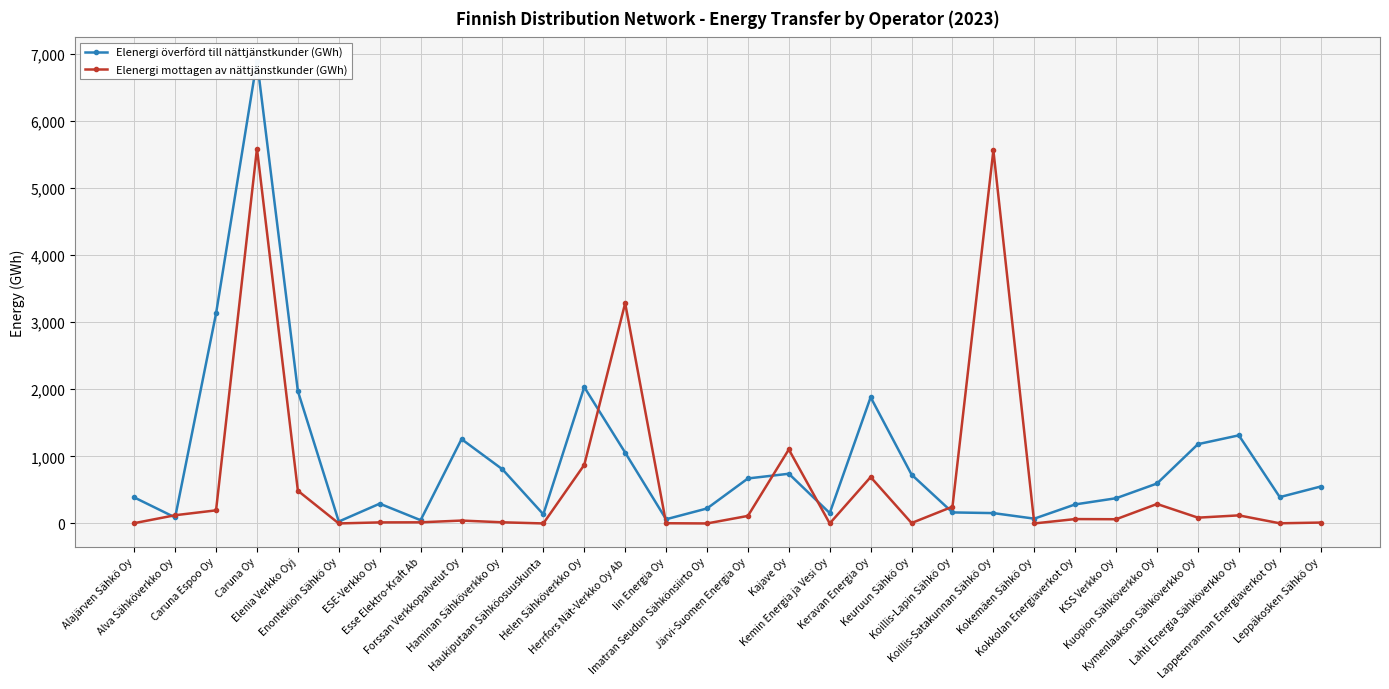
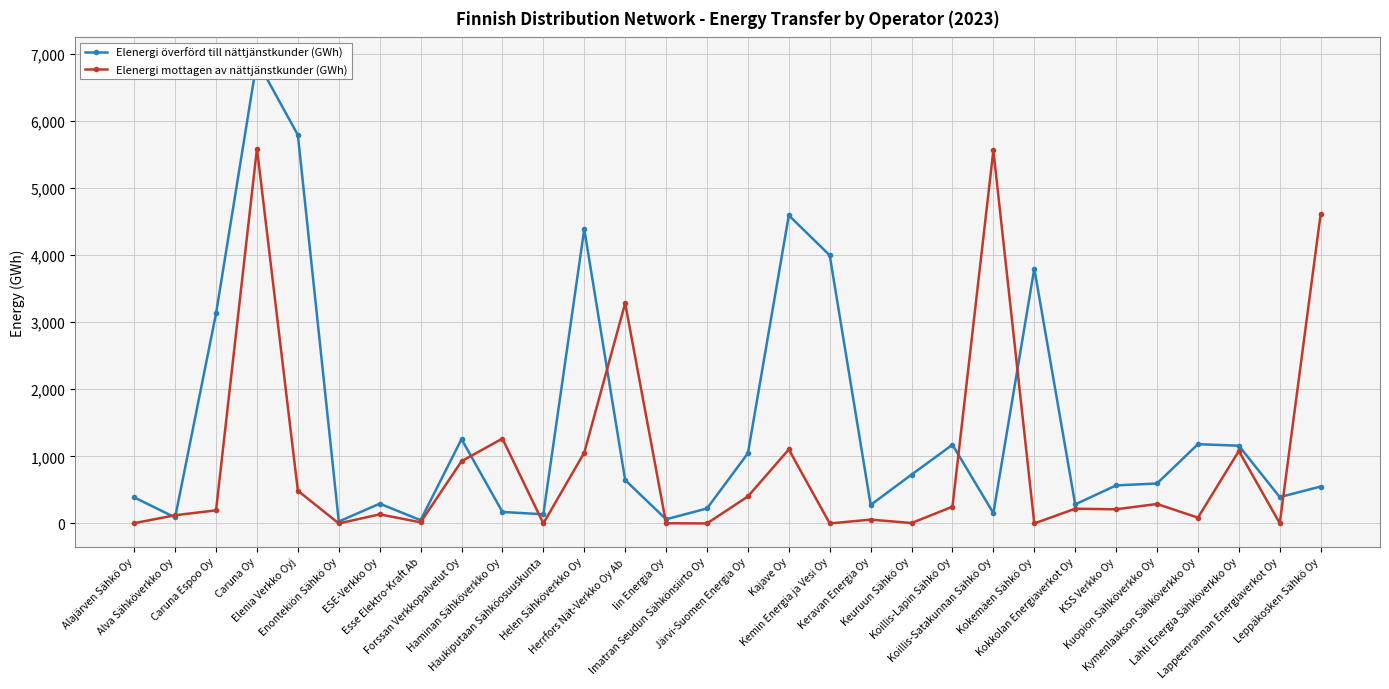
Elenergi överförd till nättjänstkunder (GWh), Elenia Verkko Oyj: 2,000 -> 5,800
Elenergi mottagen av nättjänstkunder (GWh), ESE-Verkko Oy: 0 -> 100
Elenergi mottagen av nättjänstkunder (GWh), Forssan Verkkopalvelut Oy: 0 -> 900
Elenergi överförd till nättjänstkunder (GWh), Haminan Sähköverkko Oy: 800 -> 200
Elenergi mottagen av nättjänstkunder (GWh), Haminan Sähköverkko Oy: 0 -> 1,300
Elenergi överförd till nättjänstkunder (GWh), Helen Sähköverkko Oy: 2,000 -> 4,400
Elenergi mottagen av nättjänstkunder (GWh), Helen Sähköverkko Oy: 900 -> 1,100
Elenergi överförd till nättjänstkunder (GWh), Herrfors Nät-Verkko Oy Ab: 1,100 -> 600
Elenergi överförd till nättjänstkunder (GWh), Järvi-Suomen Energia Oy: 700 -> 1,000
Elenergi mottagen av nättjänstkunder (GWh), Järvi-Suomen Energia Oy: 100 -> 400
Elenergi överförd till nättjänstkunder (GWh), Kajave Oy: 700 -> 4,600
Elenergi överförd till nättjänstkunder (GWh), Kemin Energia ja Vesi Oy: 200 -> 4,000
Elenergi överförd till nättjänstkunder (GWh), Keravan Energia Oy: 1,900 -> 300
Elenergi mottagen av nättjänstkunder (GWh), Keravan Energia Oy: 700 -> 100
Elenergi överförd till nättjänstkunder (GWh), Koillis-Lapin Sähkö Oy: 200 -> 1,200
Elenergi överförd till nättjänstkunder (GWh), Kokemäen Sähkö Oy: 100 -> 3,800
Elenergi mottagen av nättjänstkunder (GWh), Kokkolan Energiaverkot Oy: 100 -> 200
Elenergi överförd till nättjänstkunder (GWh), KSS Verkko Oy: 400 -> 600
Elenergi mottagen av nättjänstkunder (GWh), KSS Verkko Oy: 100 -> 200
Elenergi överförd till nättjänstkunder (GWh), Lahti Energia Sähköverkko Oy: 1,300 -> 1,200
Elenergi mottagen av nättjänstkunder (GWh), Lahti Energia Sähköverkko Oy: 100 -> 1,100
Elenergi mottagen av nättjänstkunder (GWh), Leppäkosken Sähkö Oy: 0 -> 4,600
